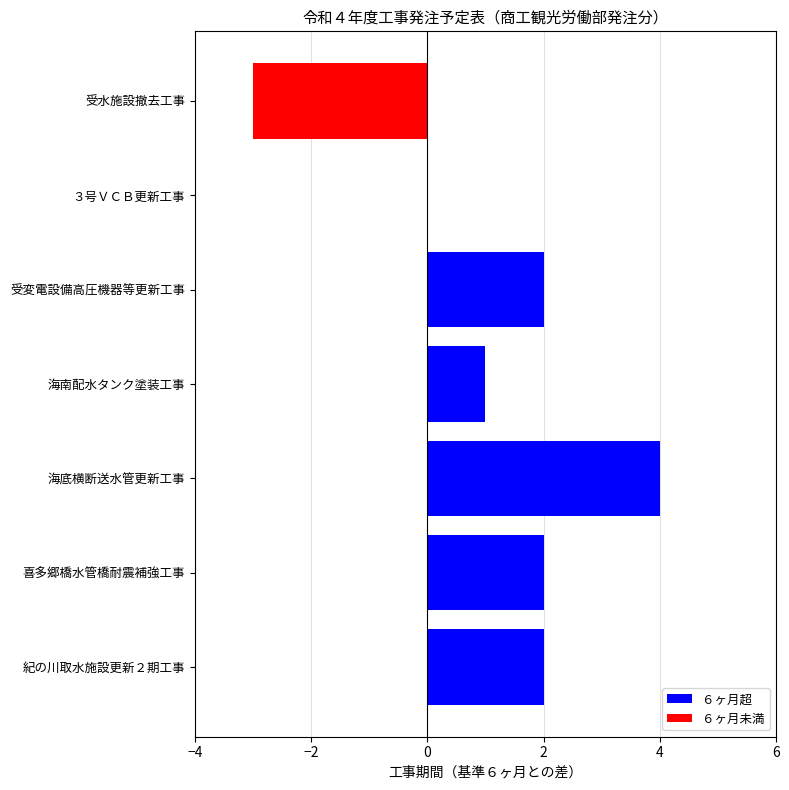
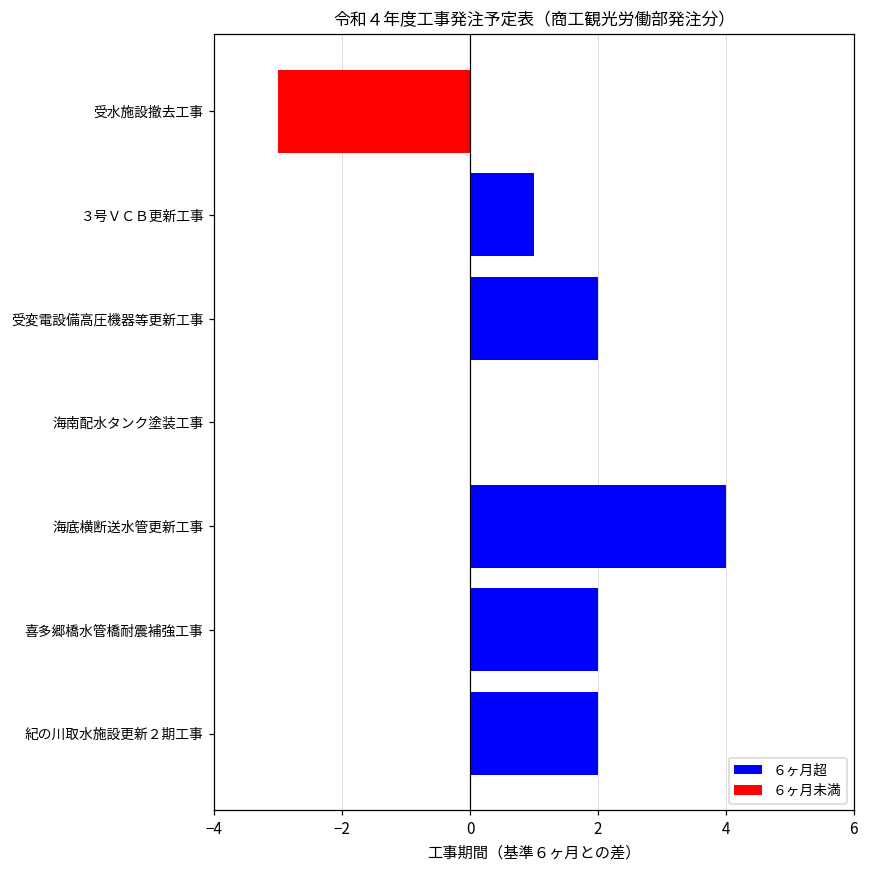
３号ＶＣＢ更新工事: 0.0 -> 1.0
海南配水タンク塗装工事: 1.0 -> 0.0
